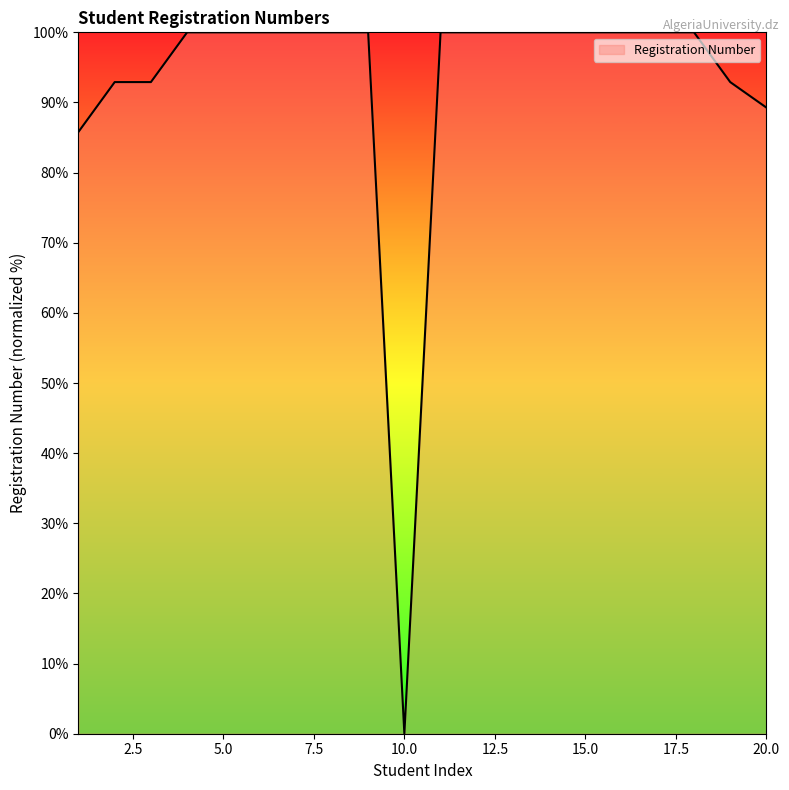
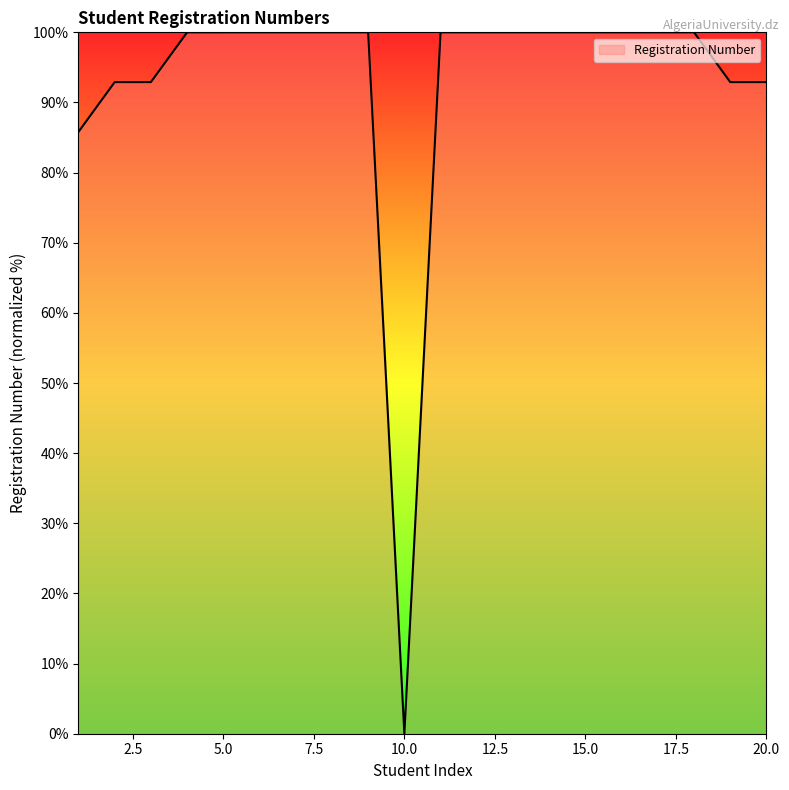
20.0: 89% -> 93%
